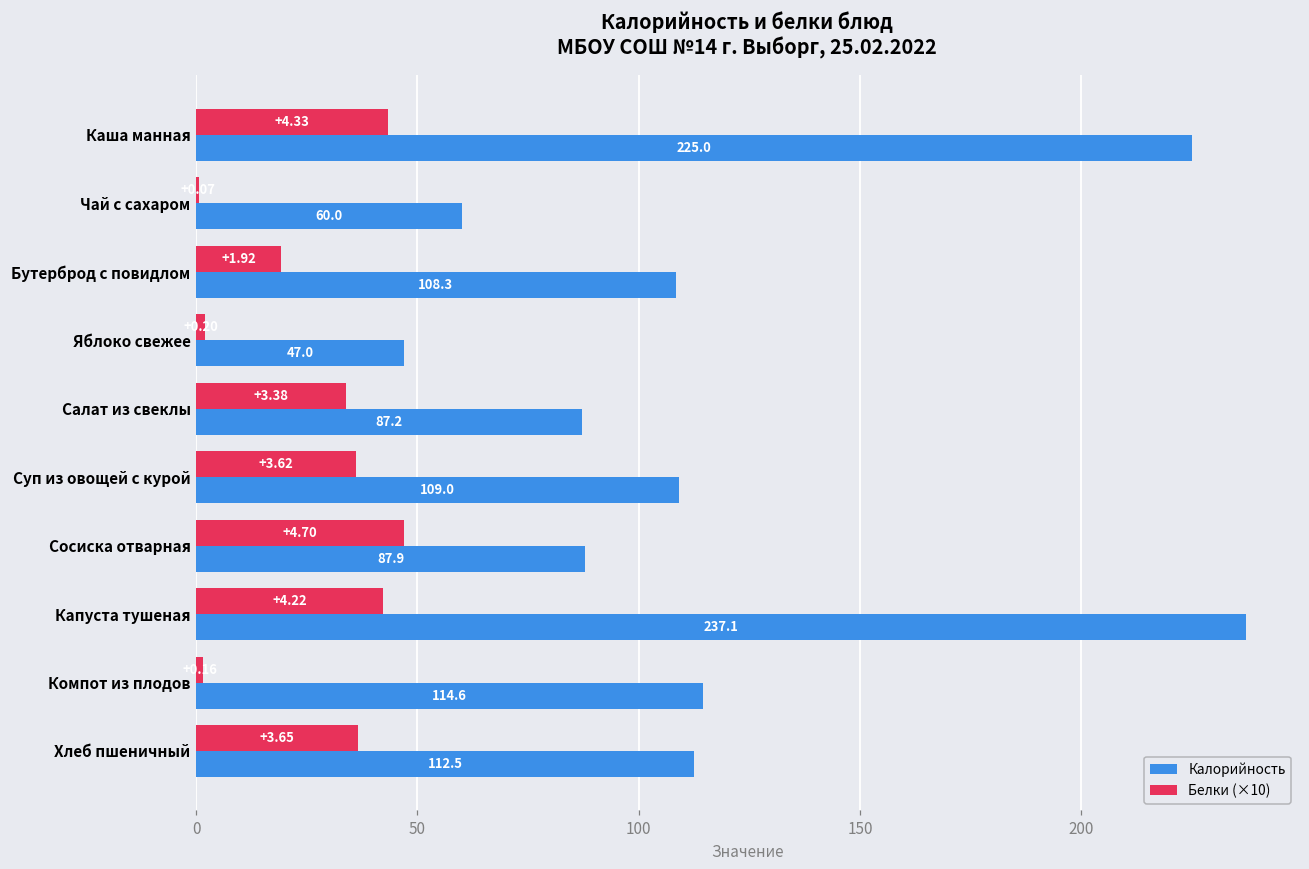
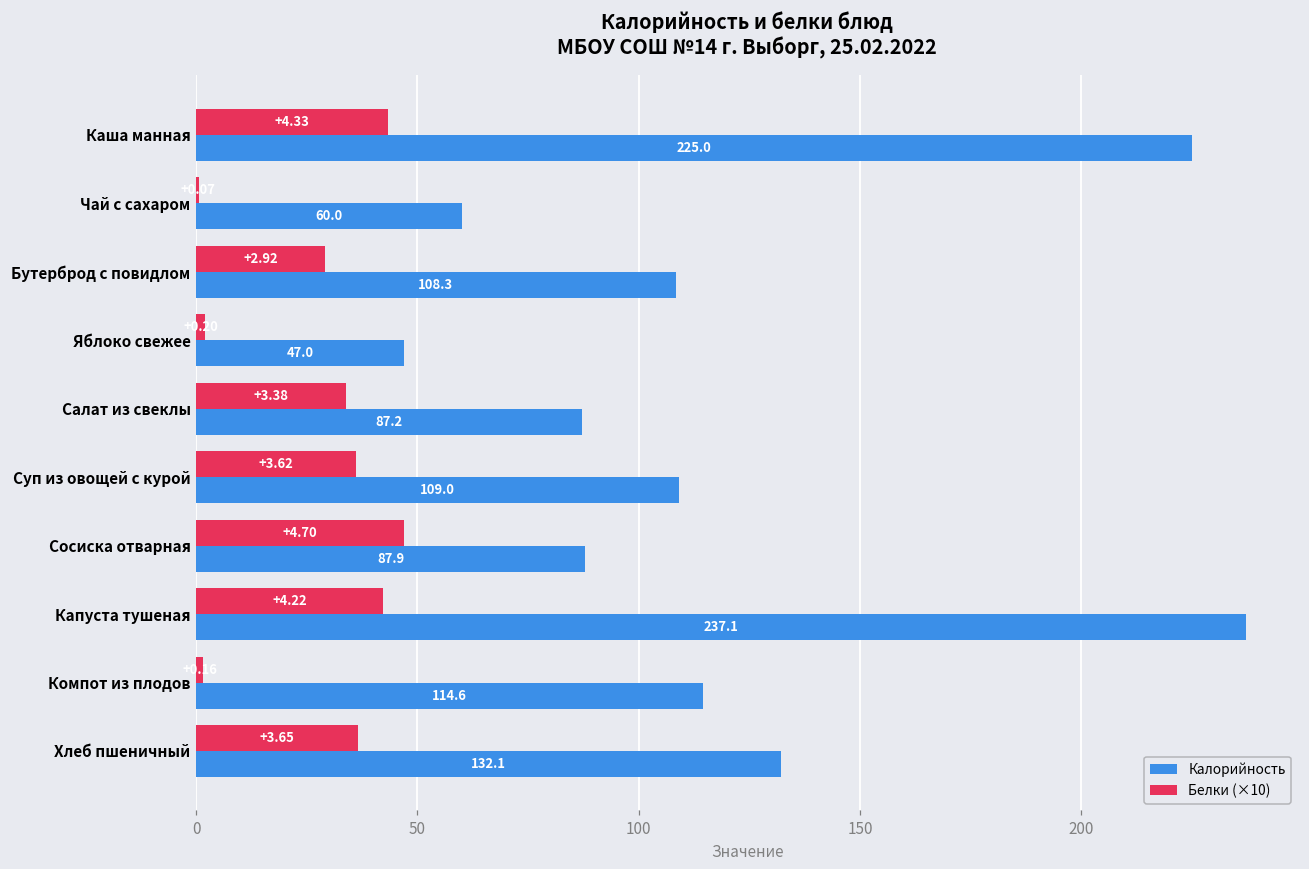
Белки (×10), Бутерброд с повидлом: +1.92 -> +2.92
Калорийность, Хлеб пшеничный: 112.5 -> 132.1
